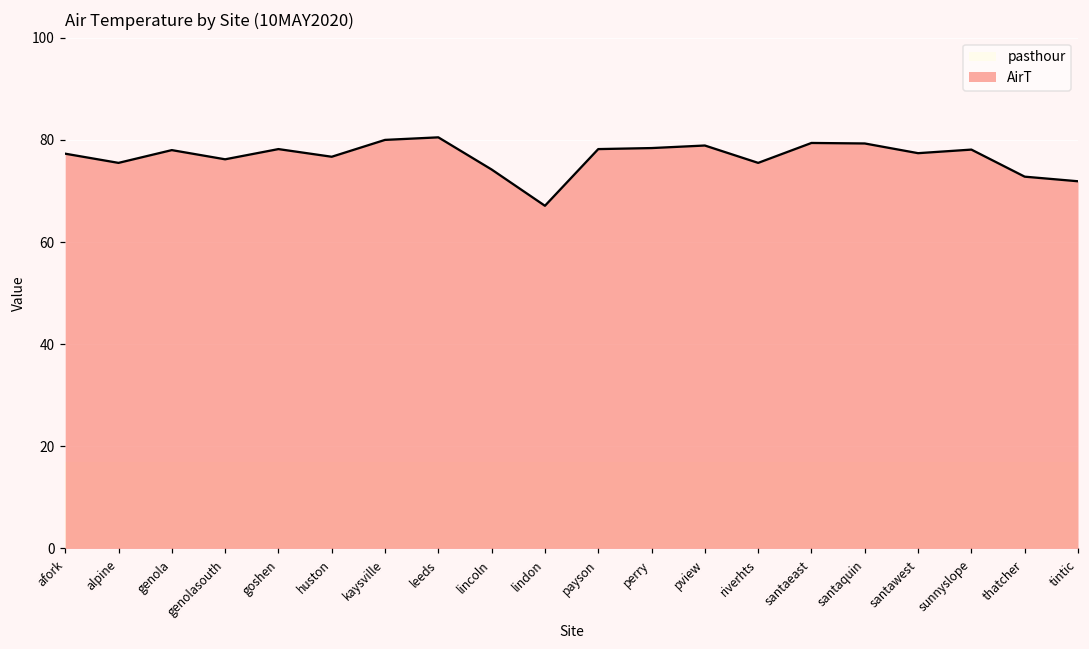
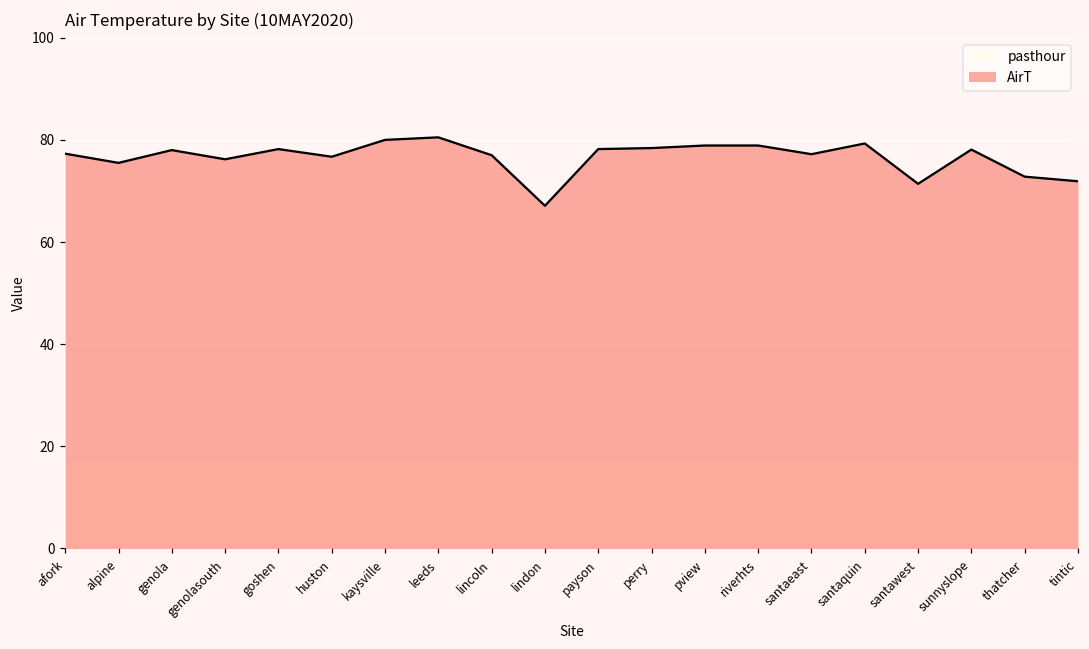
AirT, lincoln: 74 -> 77
AirT, riverhts: 76 -> 79
AirT, santaeast: 79 -> 77
AirT, santawest: 77 -> 71
